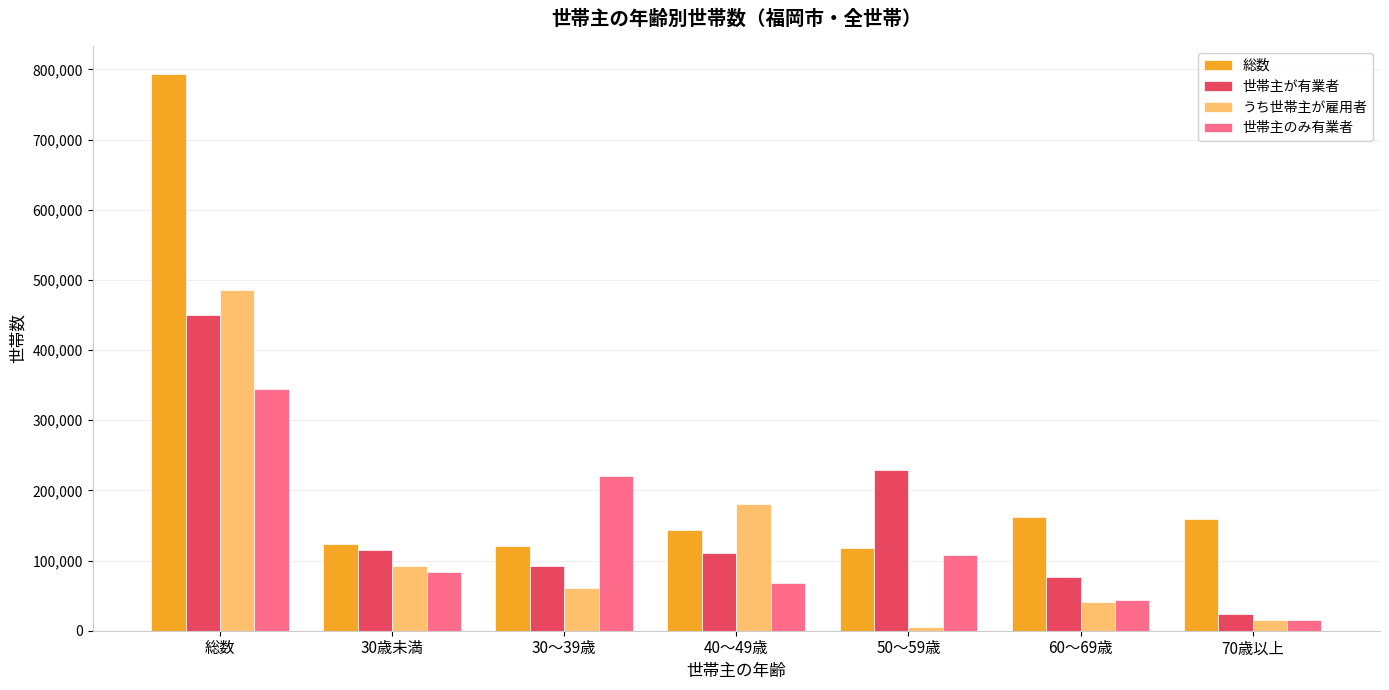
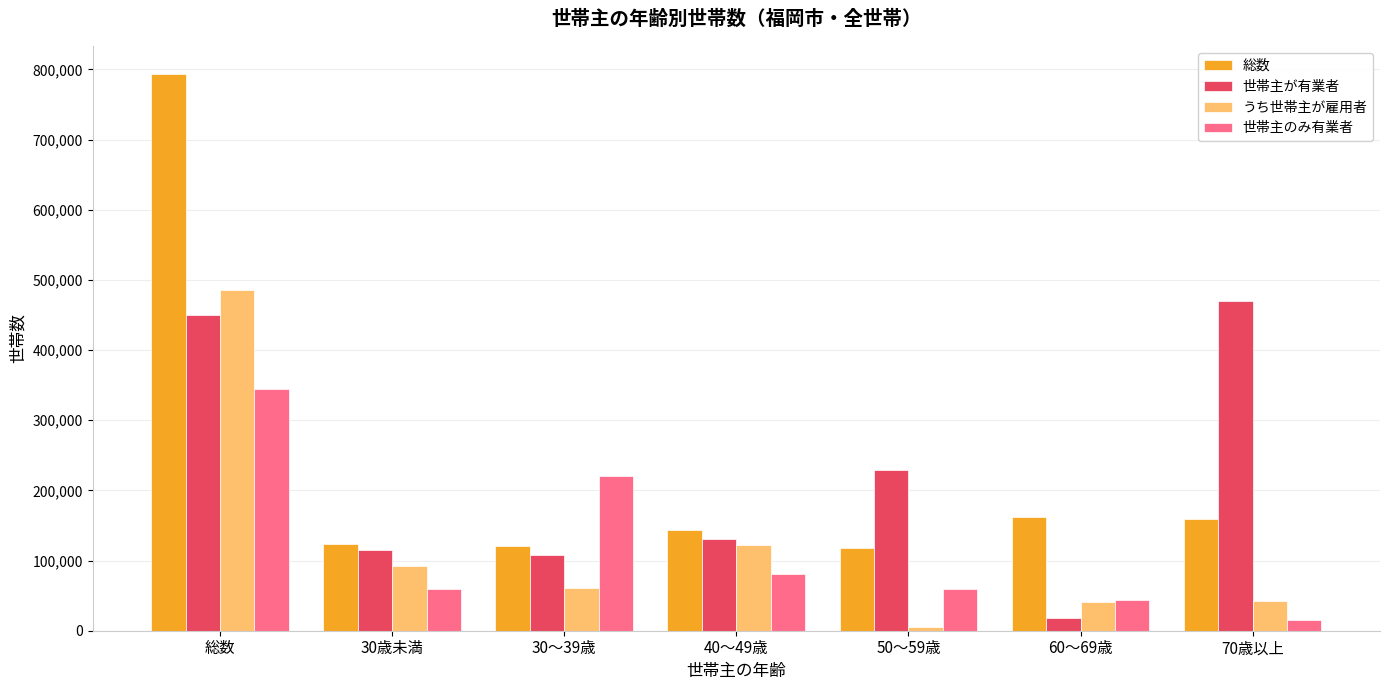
世帯主のみ有業者, 30歳未満: 80,000 -> 60,000
世帯主が有業者, 30～39歳: 90,000 -> 110,000
世帯主が有業者, 40～49歳: 110,000 -> 130,000
うち世帯主が雇用者, 40～49歳: 180,000 -> 120,000
世帯主のみ有業者, 40～49歳: 70,000 -> 80,000
世帯主のみ有業者, 50～59歳: 110,000 -> 60,000
世帯主が有業者, 60～69歳: 80,000 -> 20,000
世帯主が有業者, 70歳以上: 20,000 -> 470,000
うち世帯主が雇用者, 70歳以上: 10,000 -> 40,000
